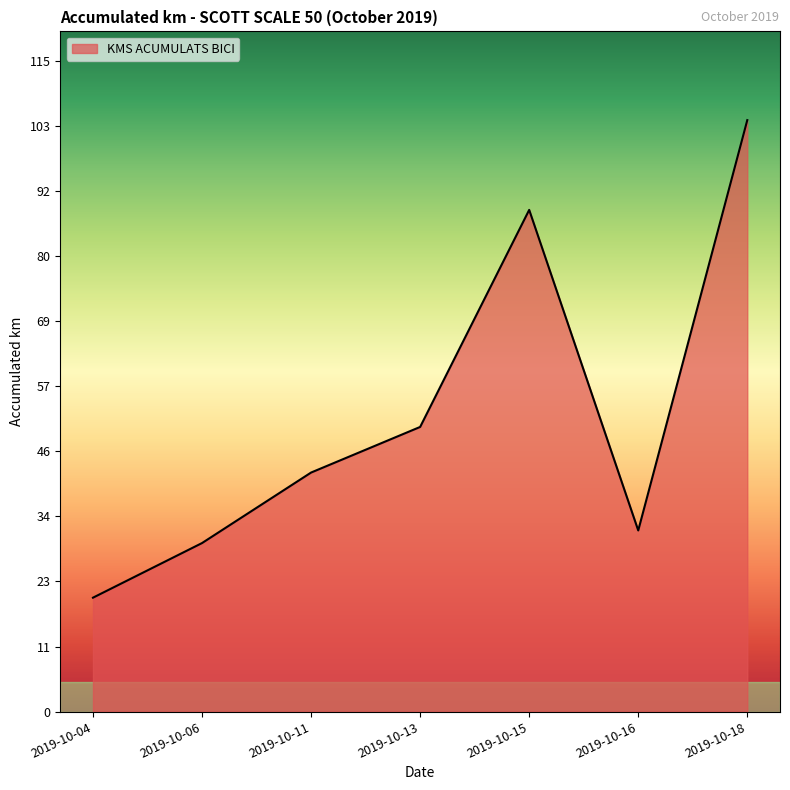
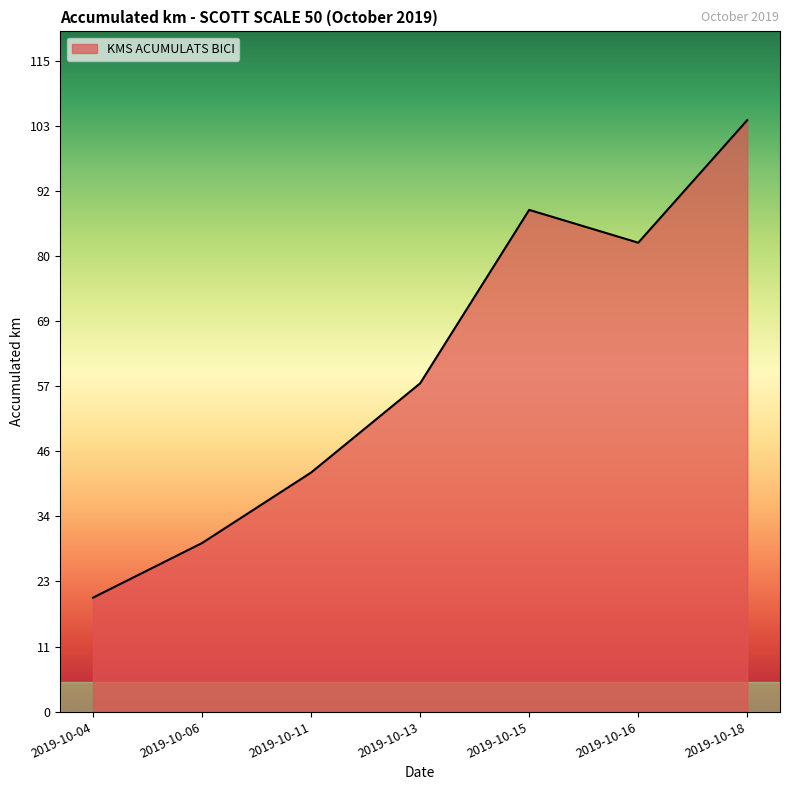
2019-10-13: 50 -> 58
2019-10-16: 32 -> 83
